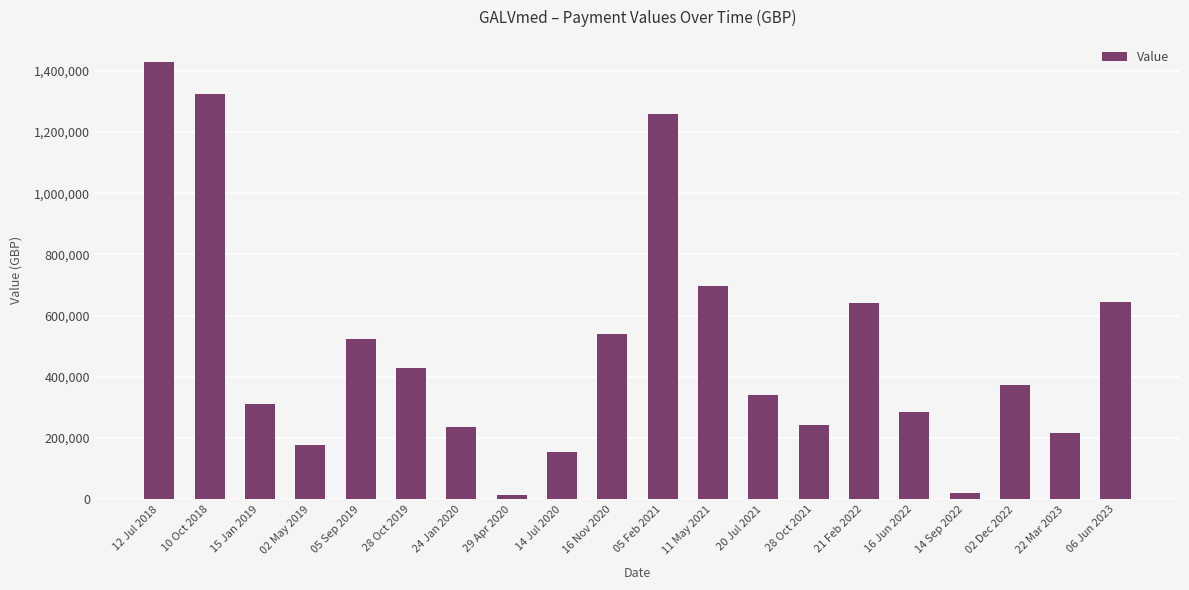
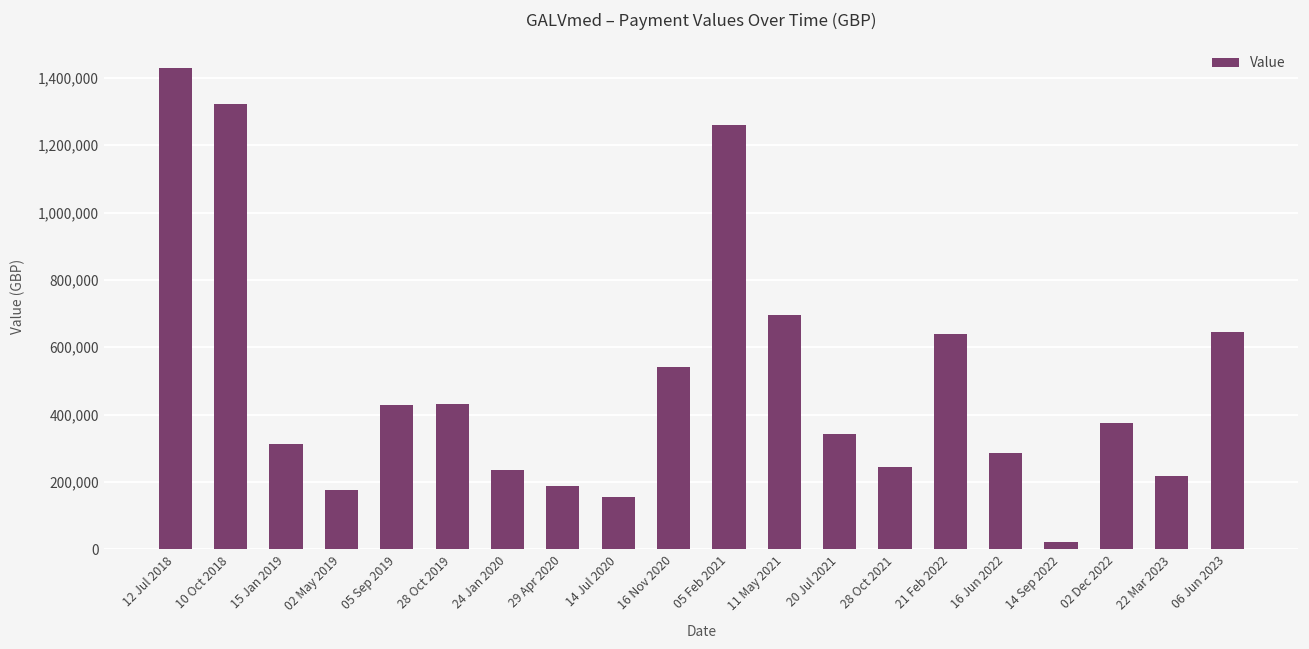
05 Sep 2019: 520,000 -> 430,000
29 Apr 2020: 10,000 -> 190,000
